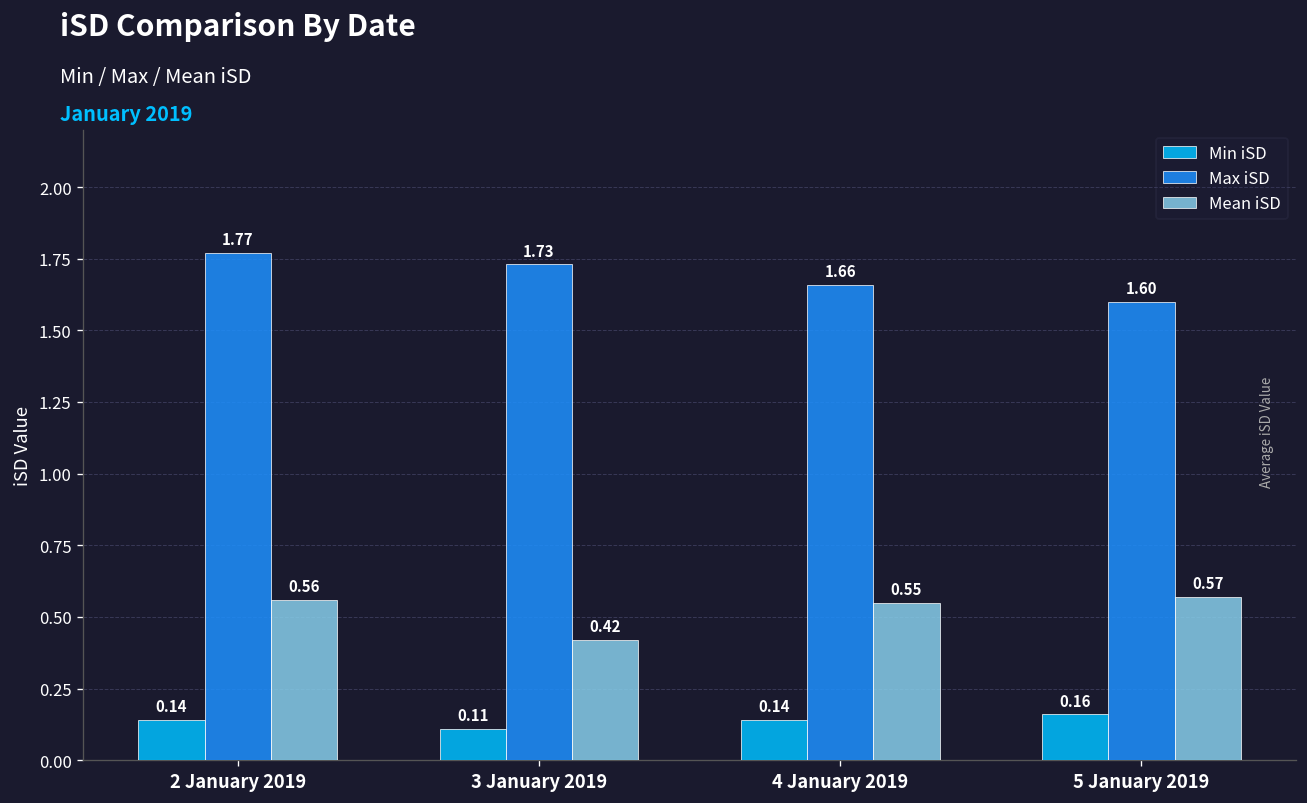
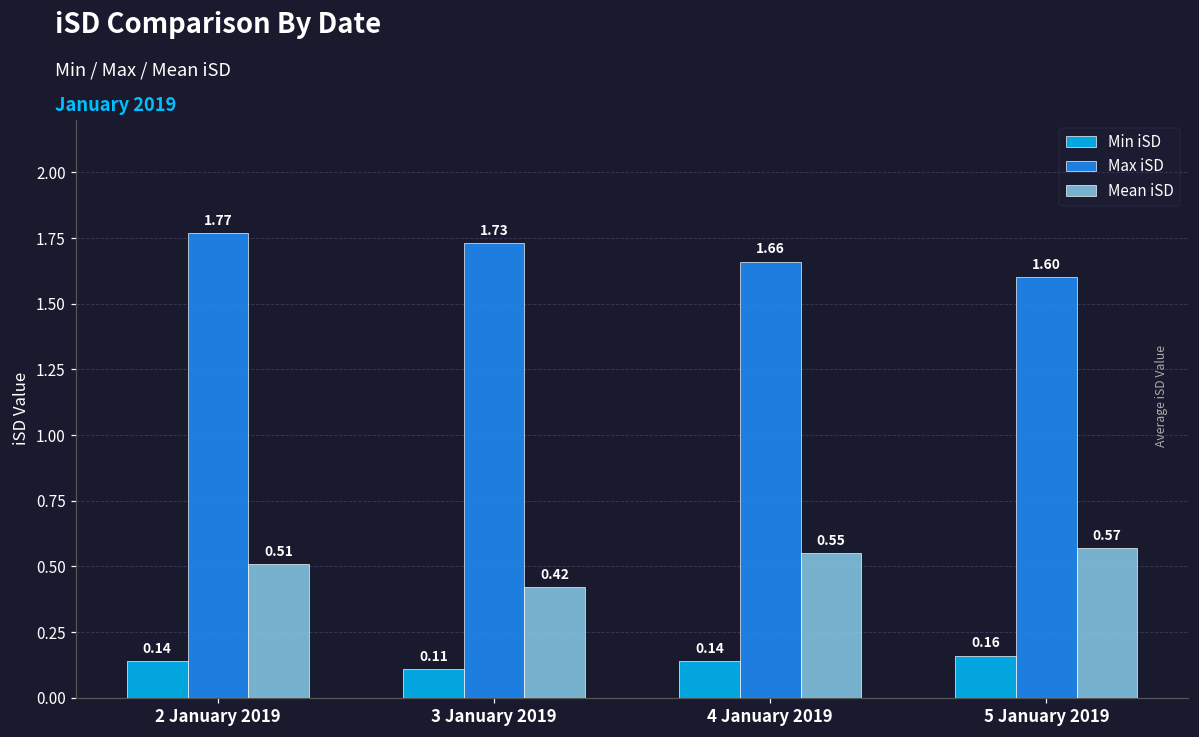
Mean iSD, 2 January 2019: 0.56 -> 0.51
